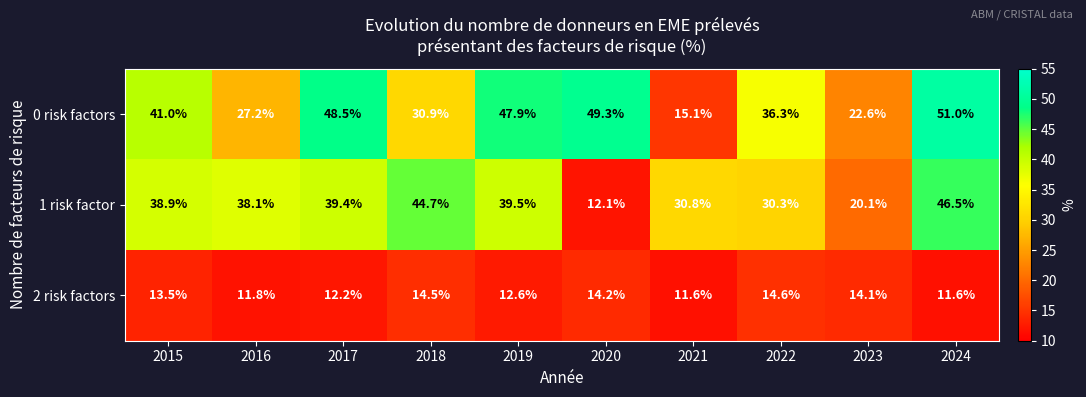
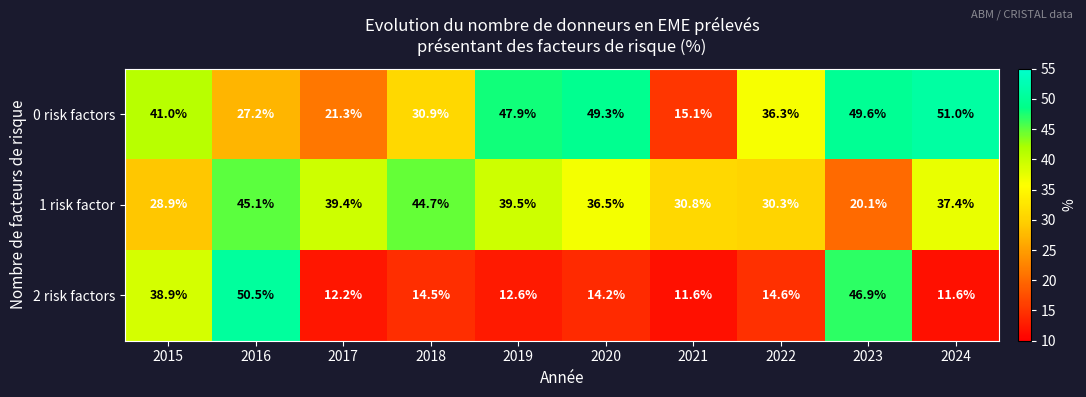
0 risk factors, 2017: 48.5% -> 21.3%
0 risk factors, 2023: 22.6% -> 49.6%
1 risk factor, 2015: 38.9% -> 28.9%
1 risk factor, 2016: 38.1% -> 45.1%
1 risk factor, 2020: 12.1% -> 36.5%
1 risk factor, 2024: 46.5% -> 37.4%
2 risk factors, 2015: 13.5% -> 38.9%
2 risk factors, 2016: 11.8% -> 50.5%
2 risk factors, 2023: 14.1% -> 46.9%
